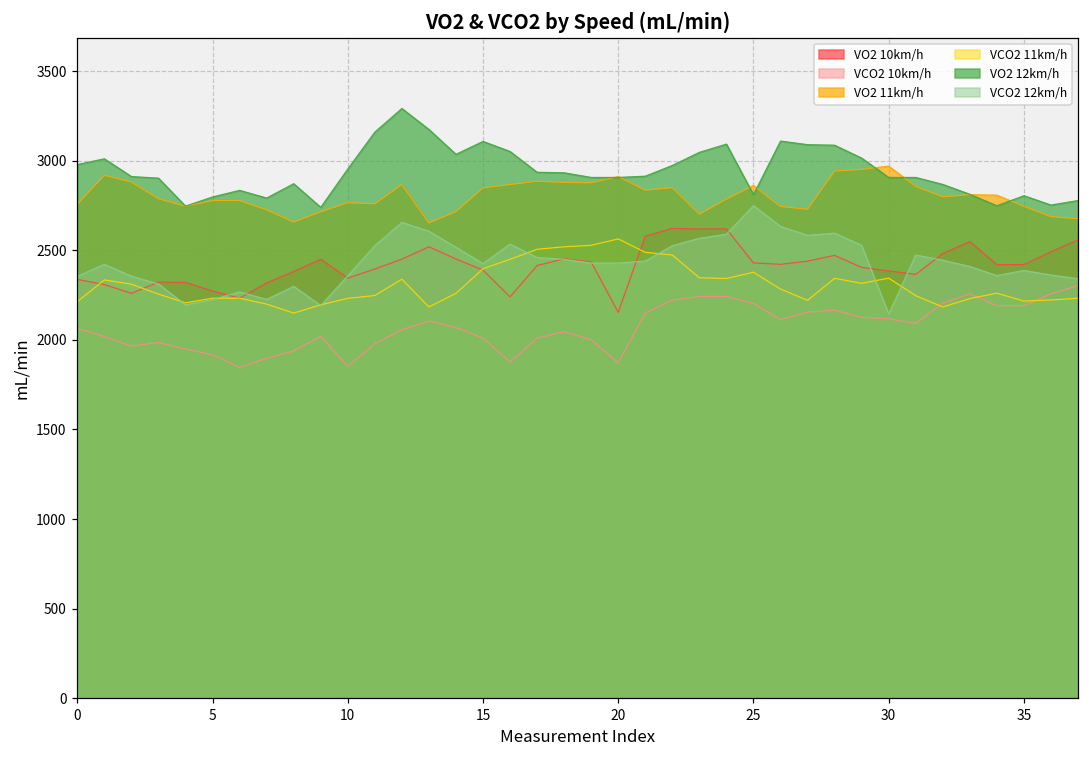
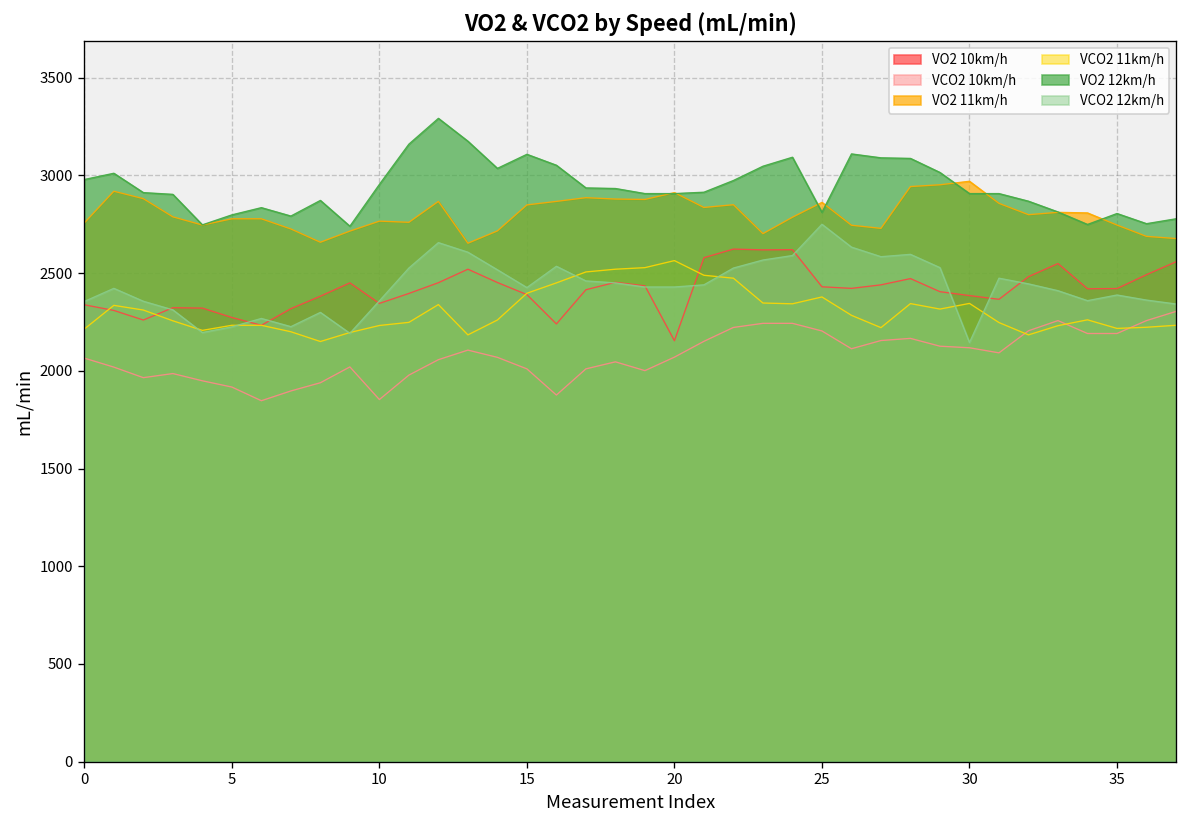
VCO2 10km/h, 20: 1870 -> 2070
